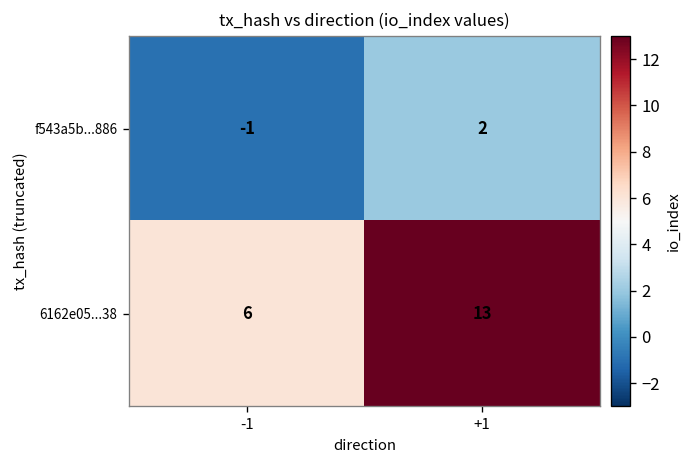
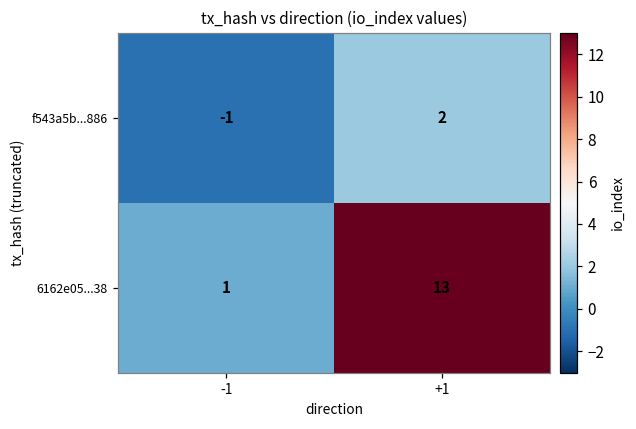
6162e05...38, -1: 6 -> 1
